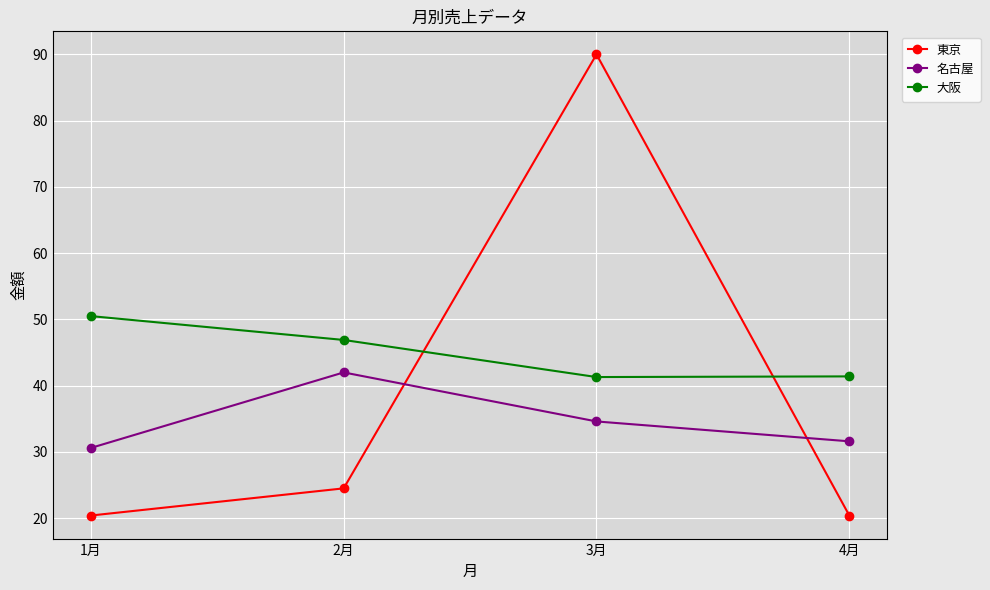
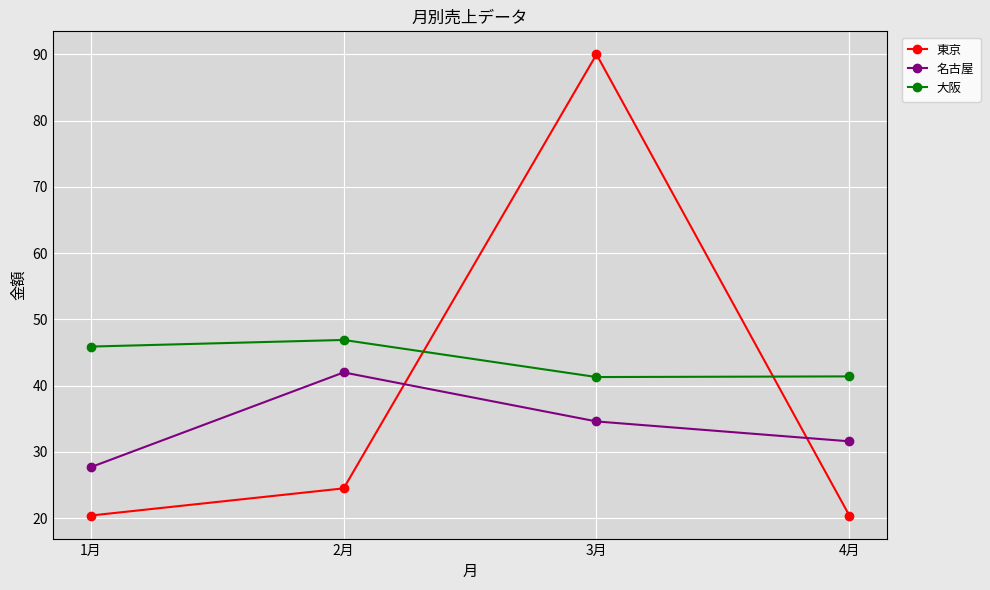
名古屋, 1月: 31 -> 28
大阪, 1月: 51 -> 46
